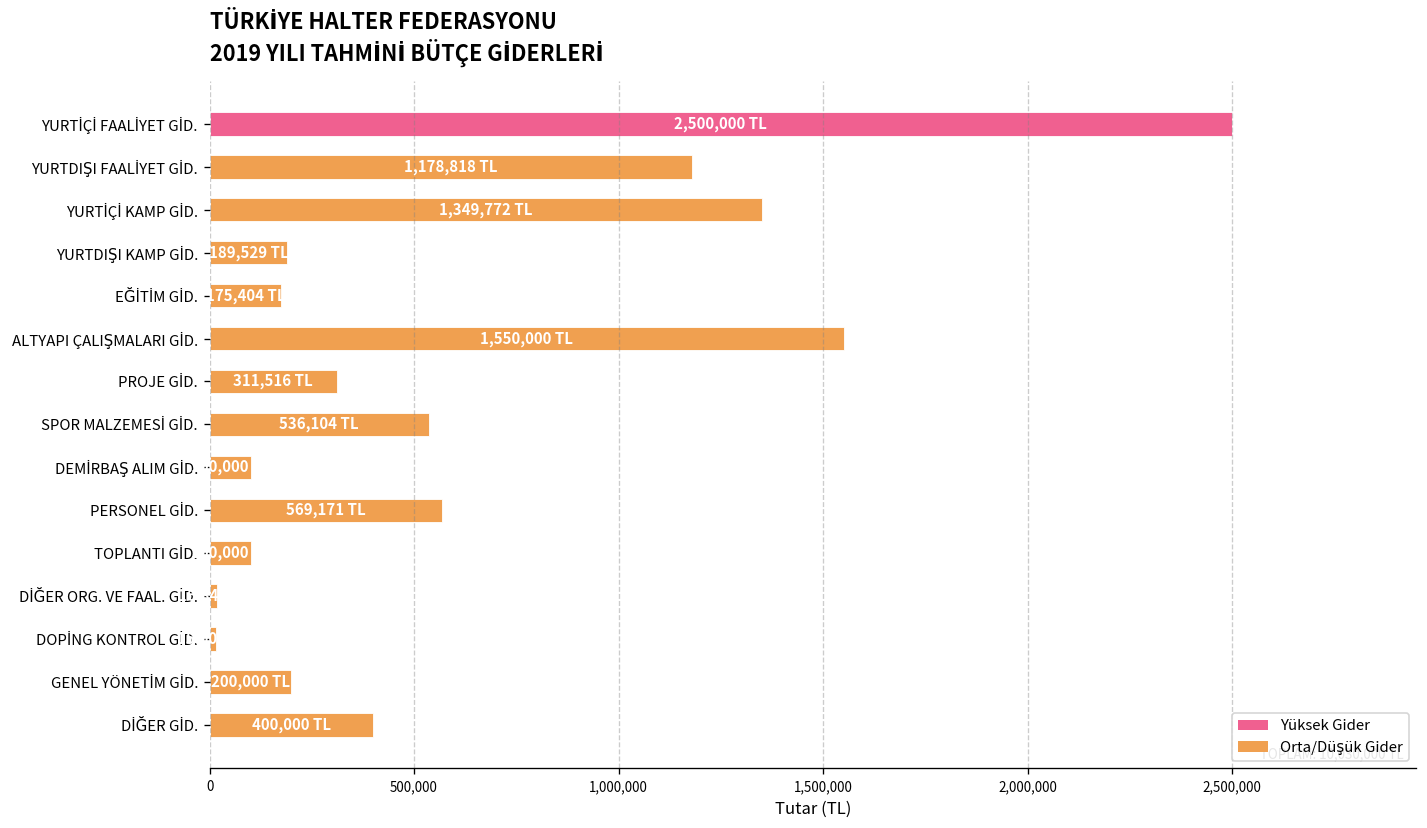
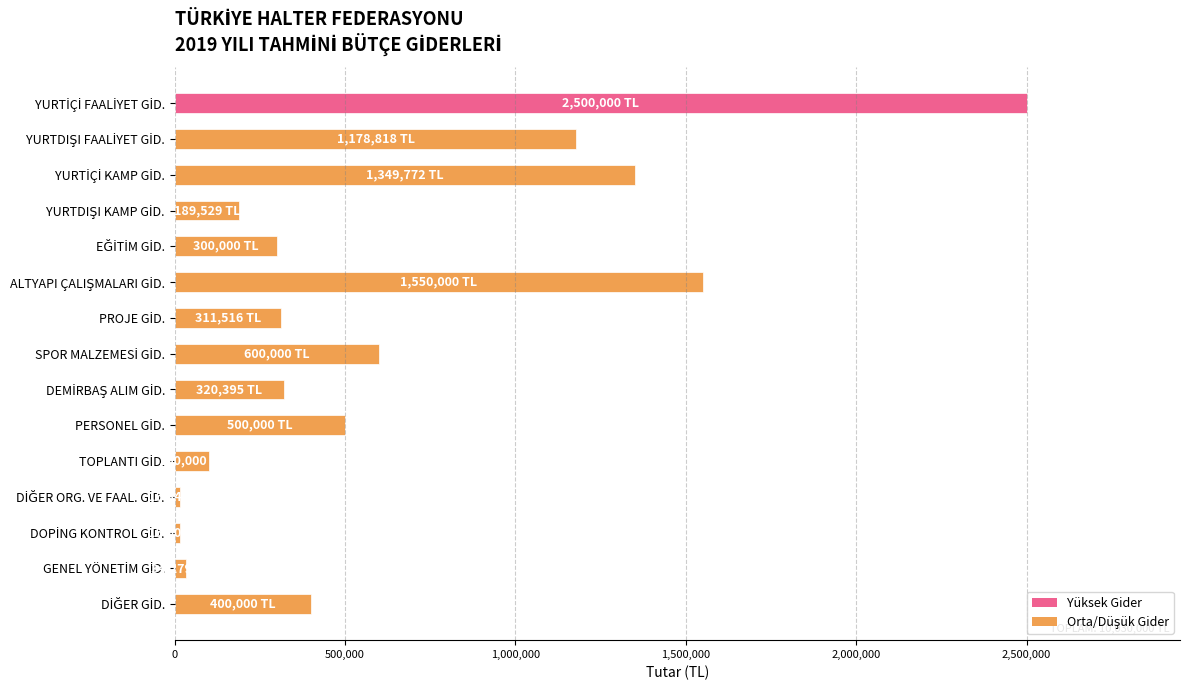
EĞİTİM GİD.: 175,404 -> 300,000
SPOR MALZEMESİ GİD.: 536,104 -> 600,000
DEMİRBAŞ ALIM GİD.: 100,000 -> 320,000
PERSONEL GİD.: 569,171 -> 500,000
GENEL YÖNETİM GİD.: 200,000 -> 30,000
